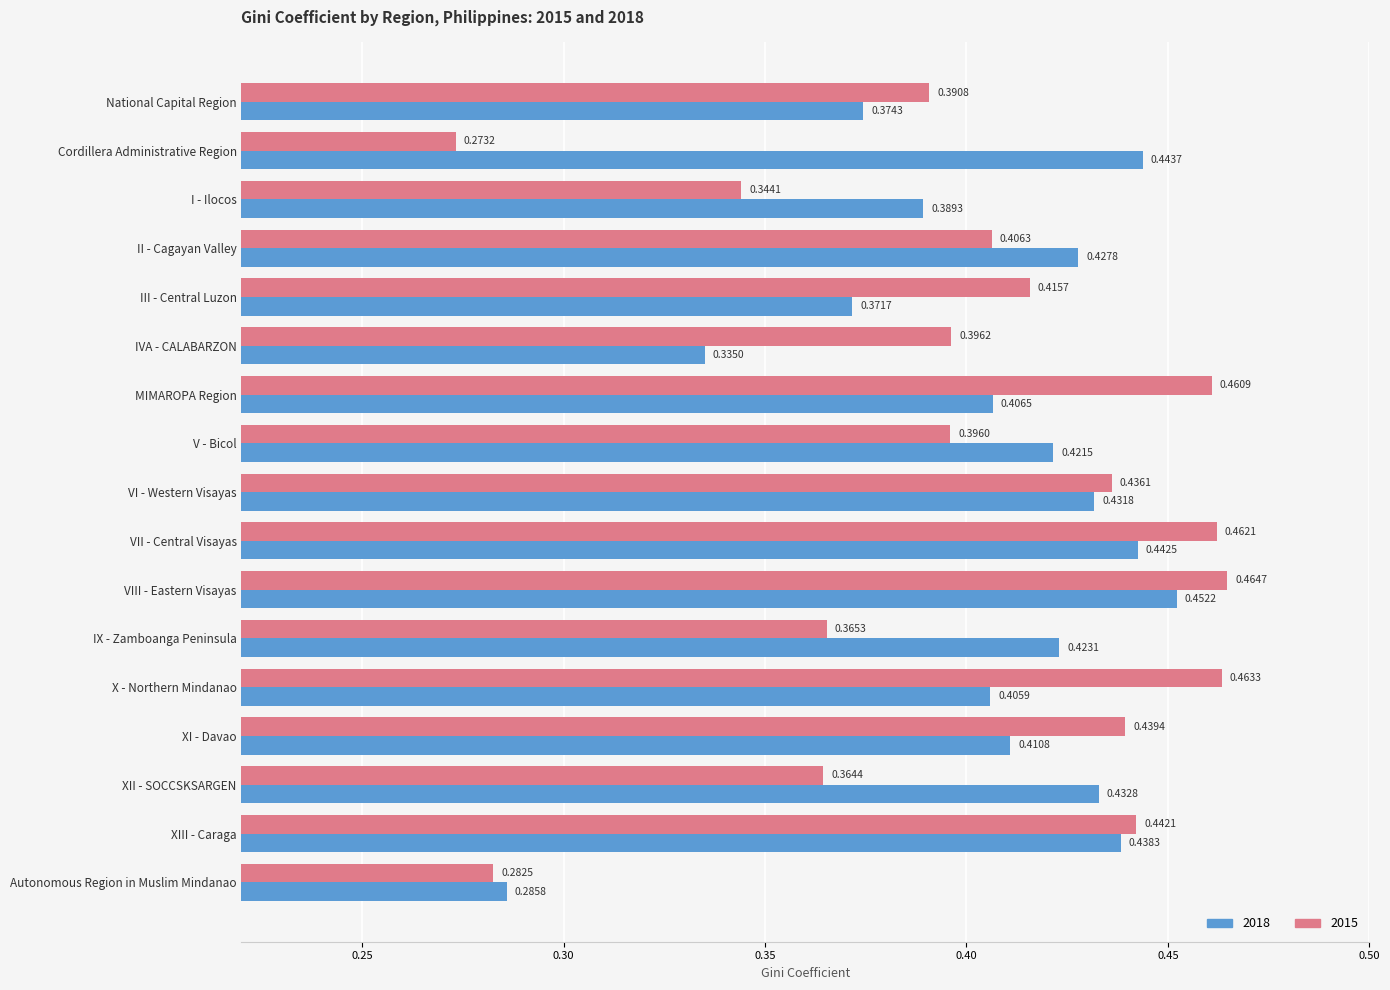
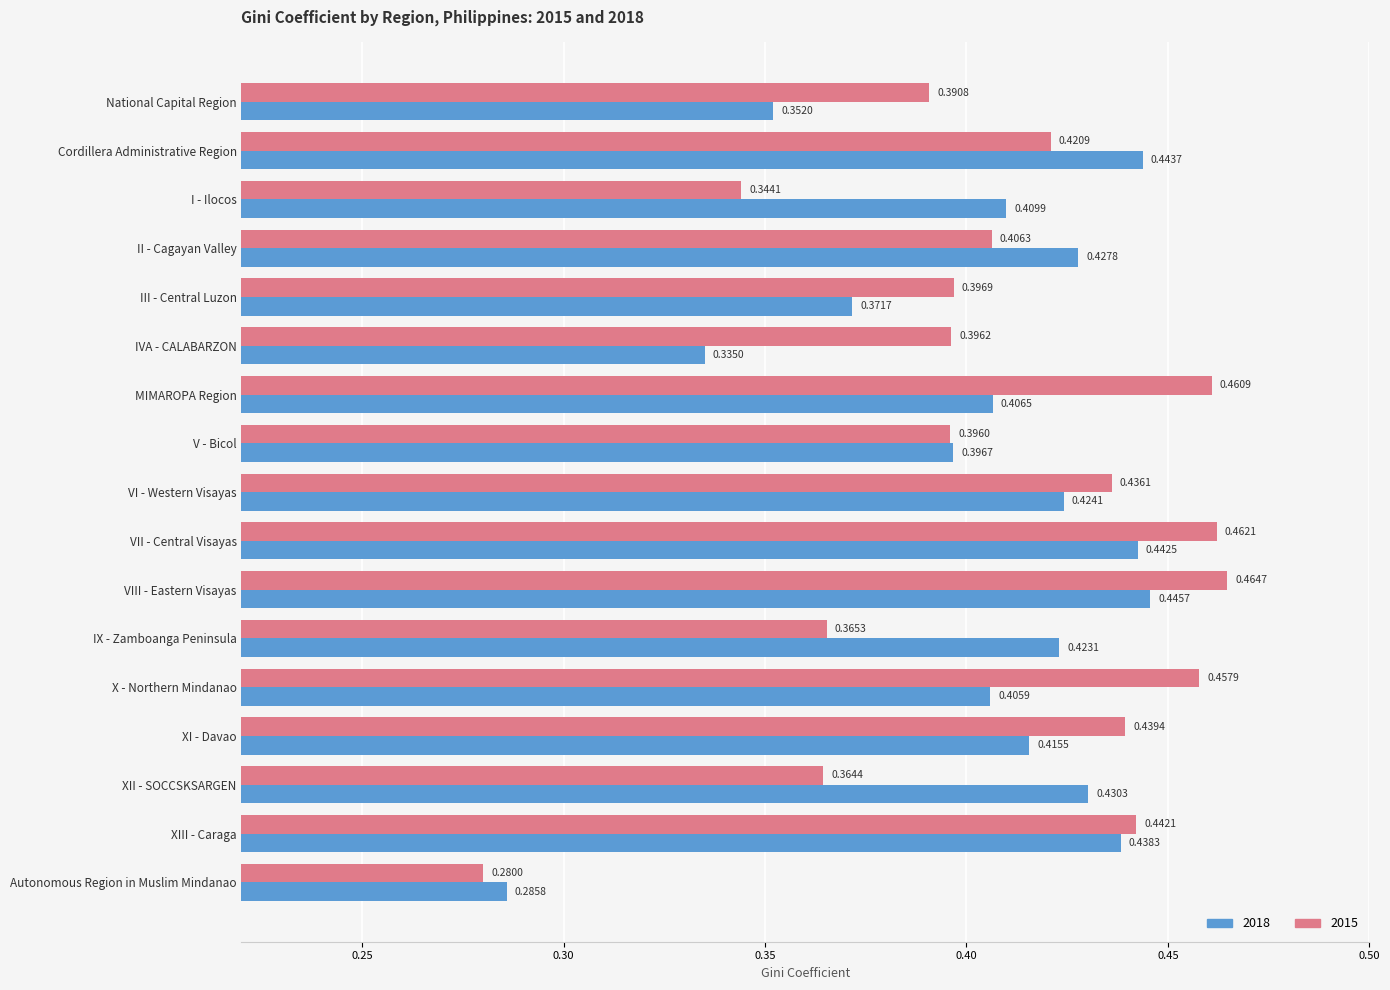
2018, National Capital Region: 0.3743 -> 0.3520
2015, Cordillera Administrative Region: 0.2732 -> 0.4209
2018, I - Ilocos: 0.3893 -> 0.4099
2015, III - Central Luzon: 0.4157 -> 0.3969
2018, V - Bicol: 0.4215 -> 0.3967
2018, VI - Western Visayas: 0.4318 -> 0.4241
2018, VIII - Eastern Visayas: 0.4522 -> 0.4457
2015, X - Northern Mindanao: 0.4633 -> 0.4579
2018, XI - Davao: 0.4108 -> 0.4155
2018, XII - SOCCSKSARGEN: 0.4328 -> 0.4303
2015, Autonomous Region in Muslim Mindanao: 0.2825 -> 0.2800
